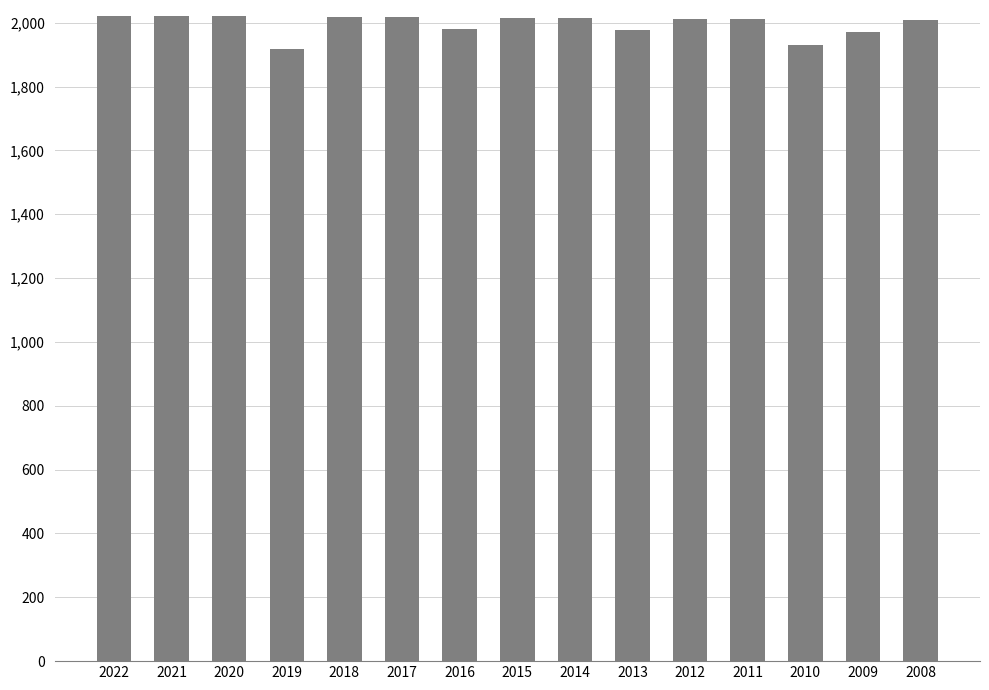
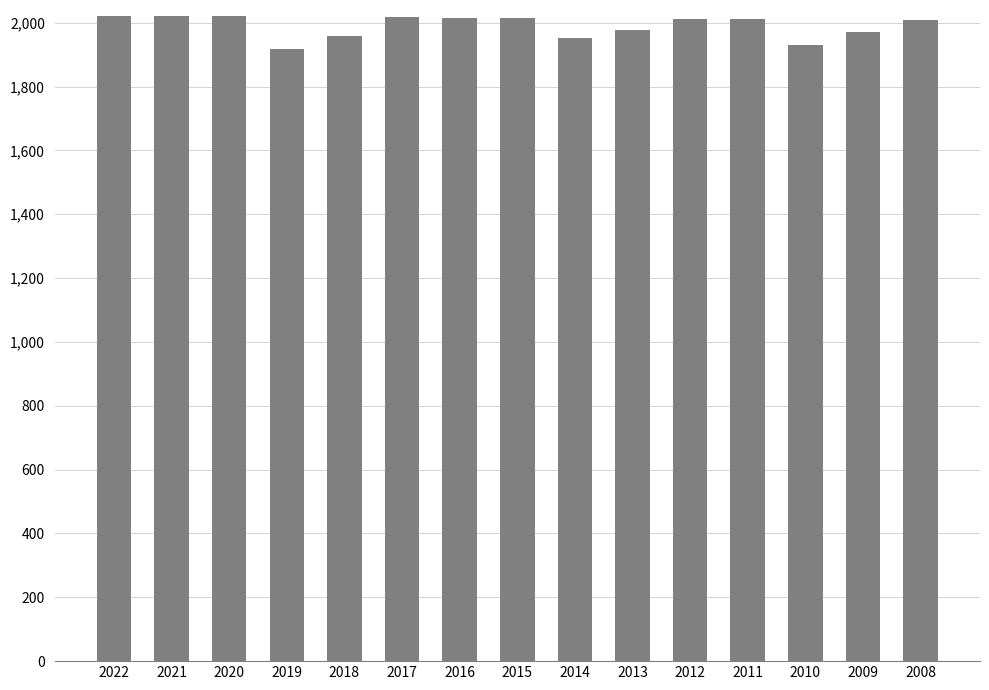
2018: 2,020 -> 1,960
2016: 1,980 -> 2,020
2014: 2,010 -> 1,950
